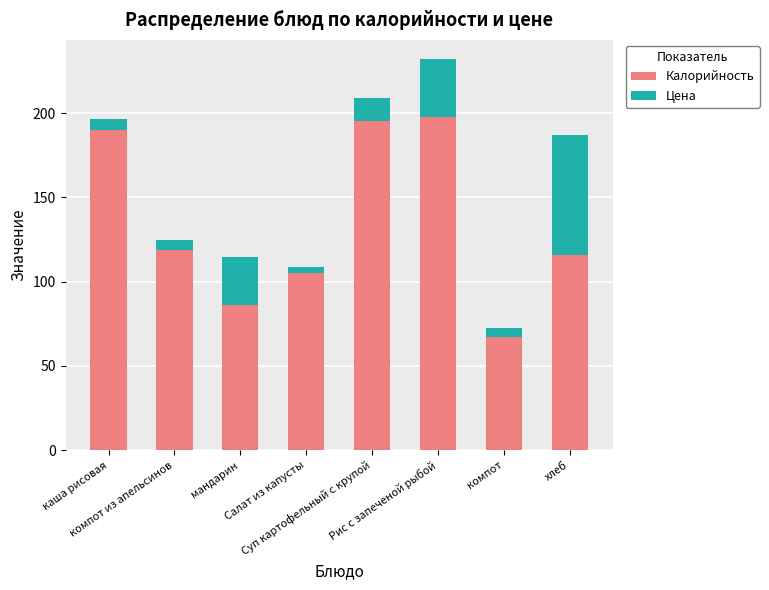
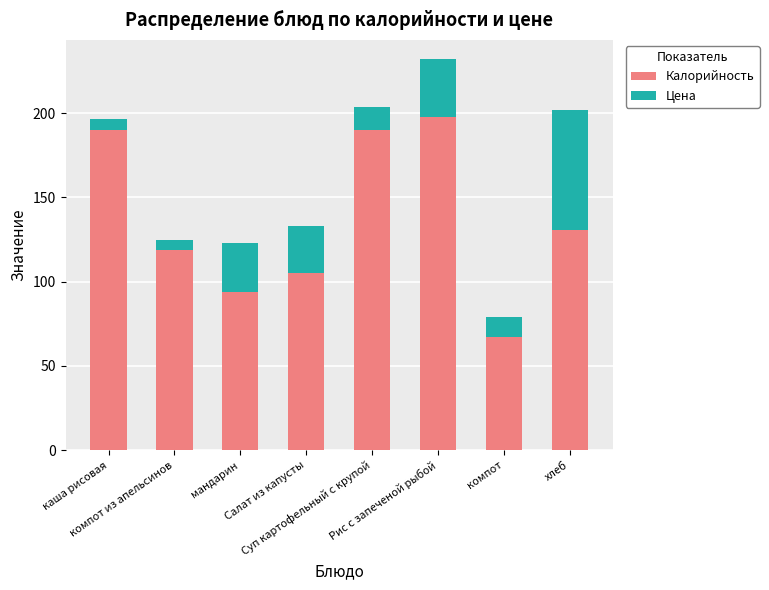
Калорийность, мандарин: 86 -> 94
Цена, Салат из капусты: 4 -> 28
Калорийность, Суп картофельный с крупой: 195 -> 190
Цена, компот: 6 -> 12
Калорийность, хлеб: 116 -> 130
